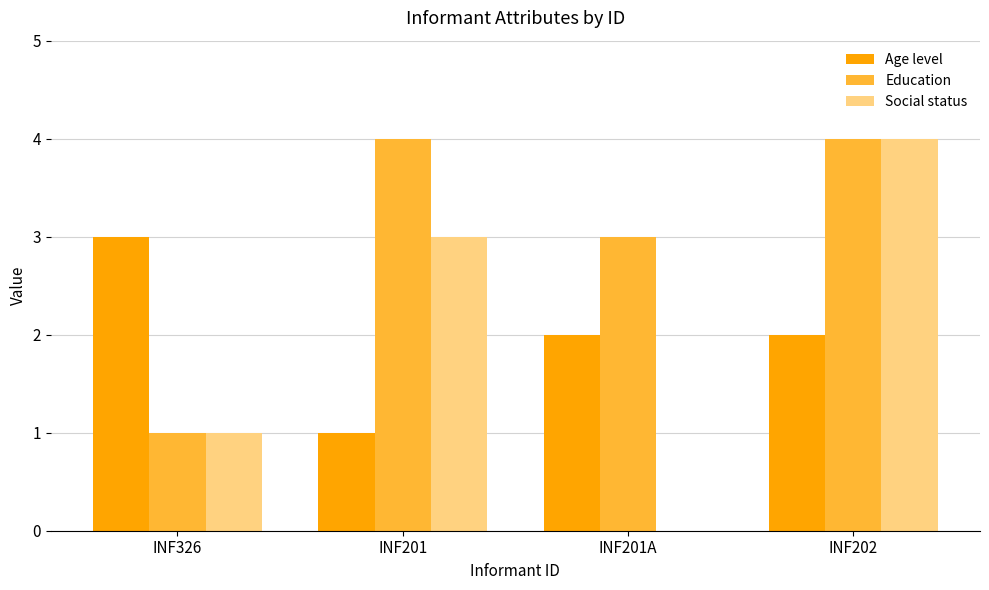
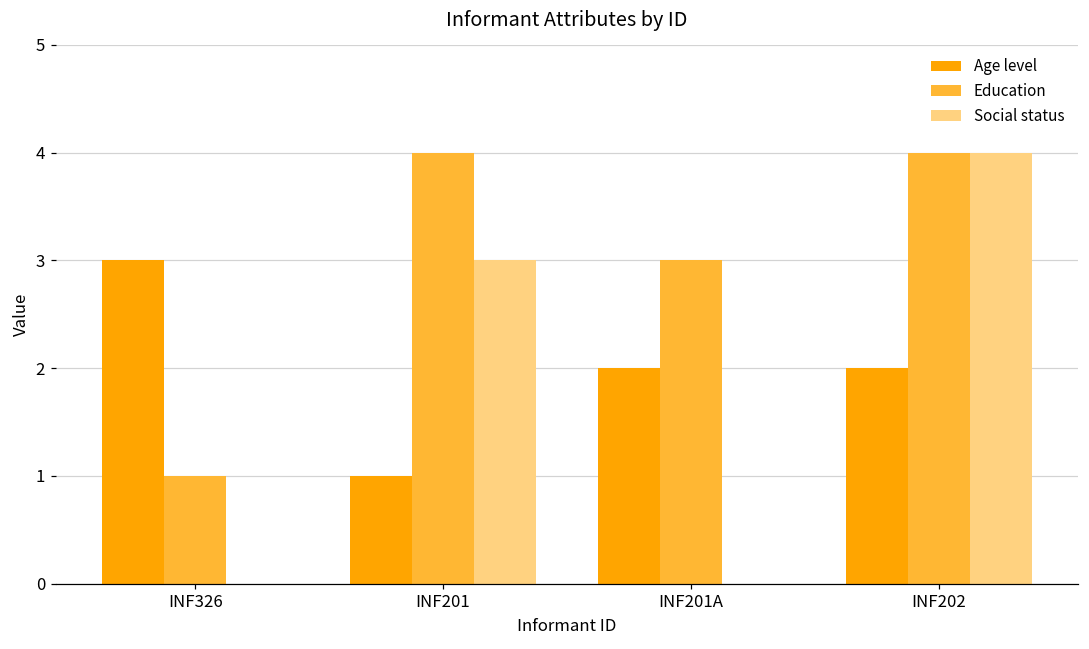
Social status, INF326: 1 -> 0
